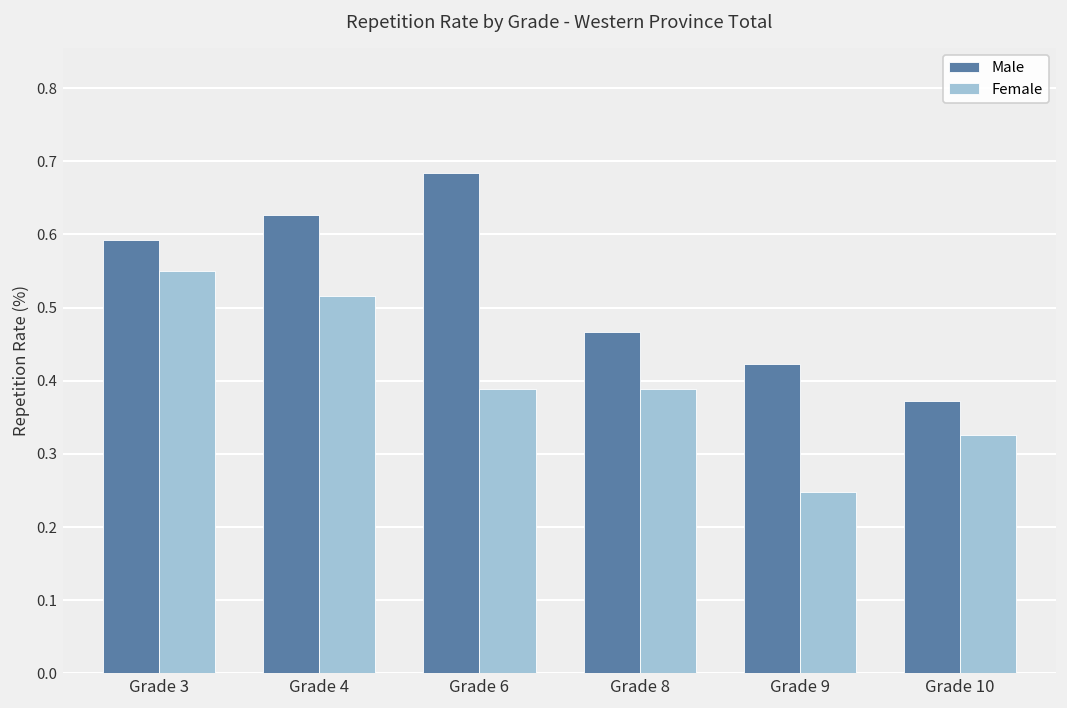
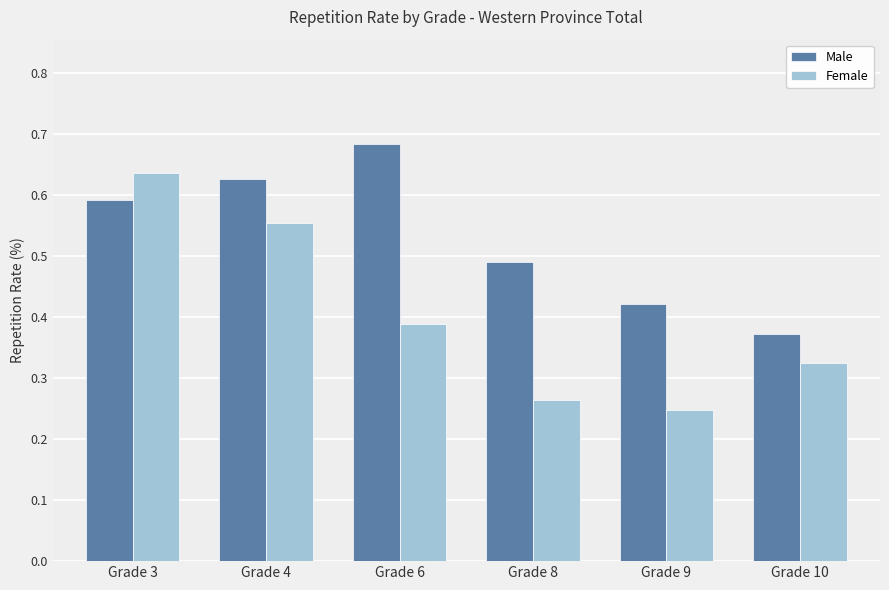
Female, Grade 3: 0.55 -> 0.64
Female, Grade 4: 0.52 -> 0.55
Male, Grade 8: 0.47 -> 0.49
Female, Grade 8: 0.39 -> 0.26
